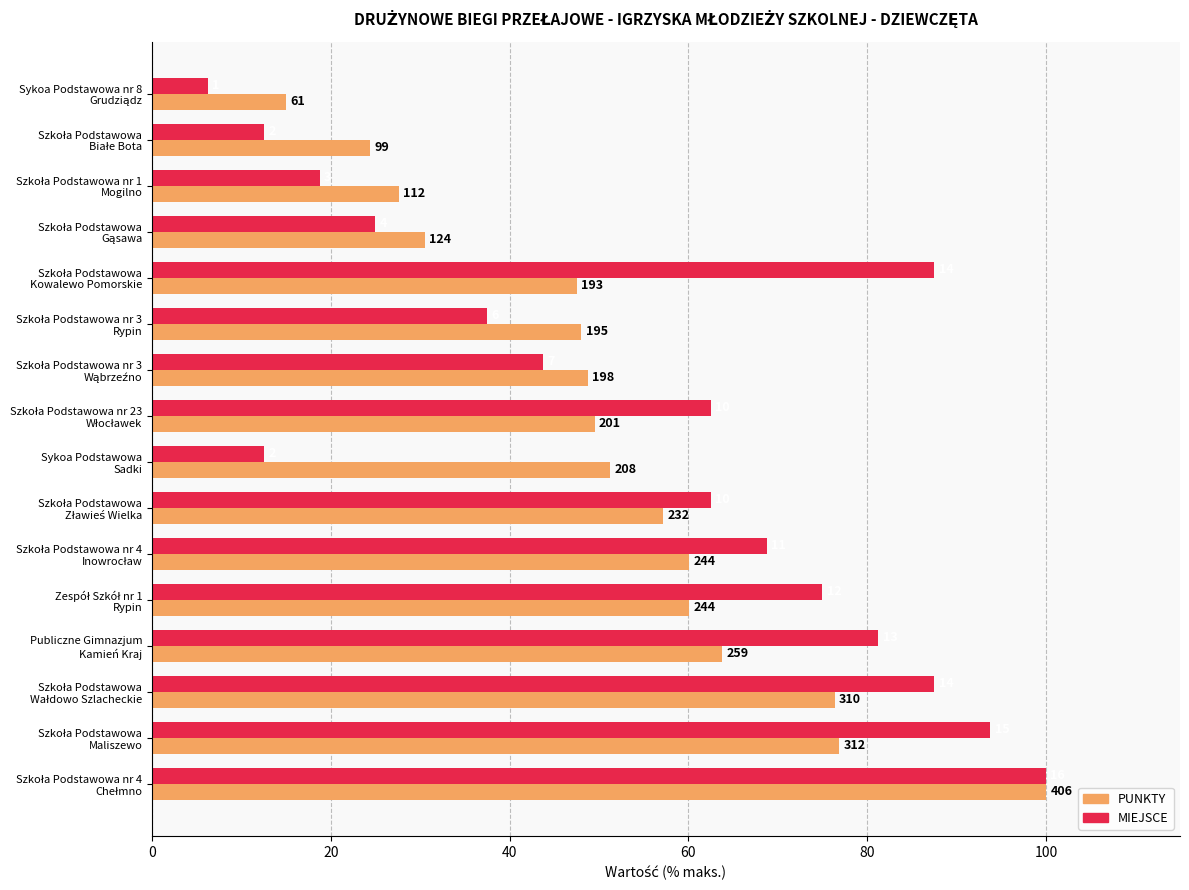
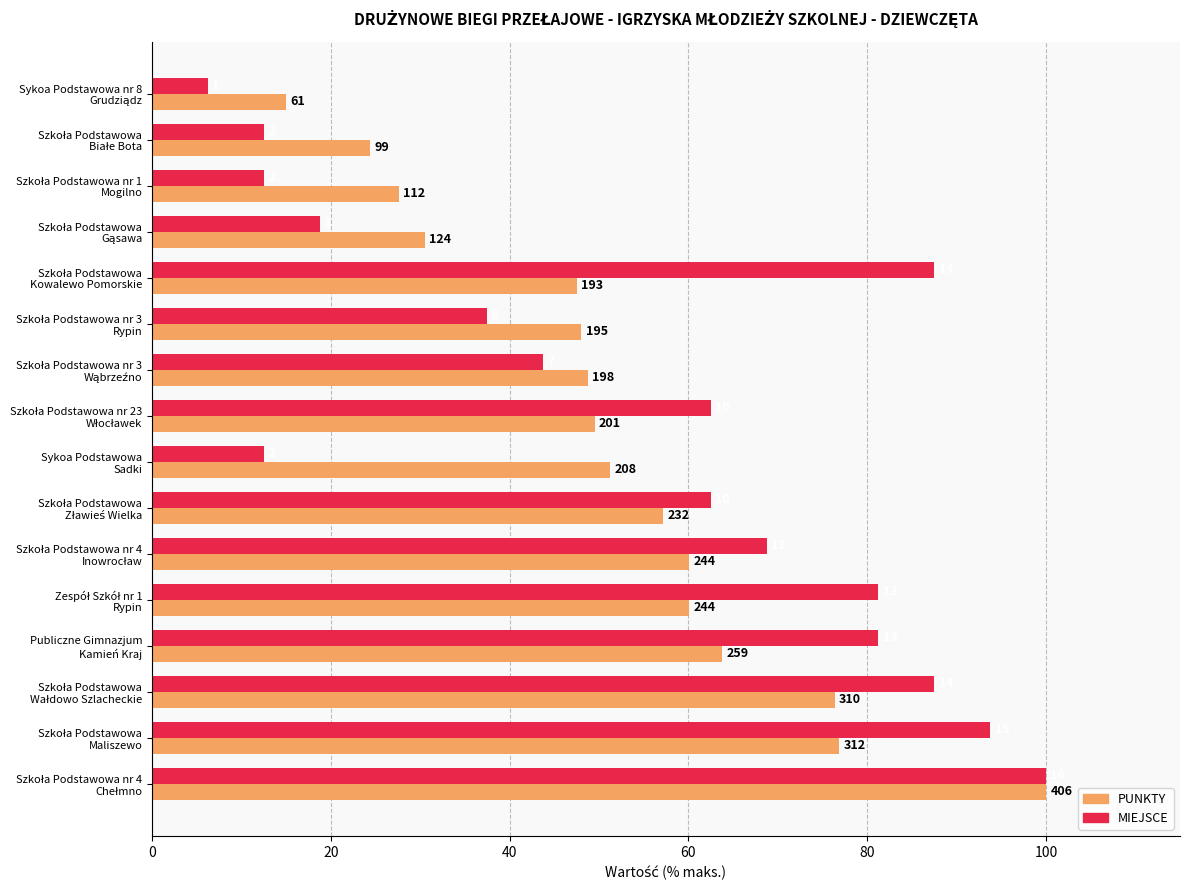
MIEJSCE, Szkoła Podstawowa nr 1 Mogilno: 19 -> 13
MIEJSCE, Szkoła Podstawowa Gąsawa: 25 -> 19
MIEJSCE, Zespół Szkół nr 1 Rypin: 75 -> 81
